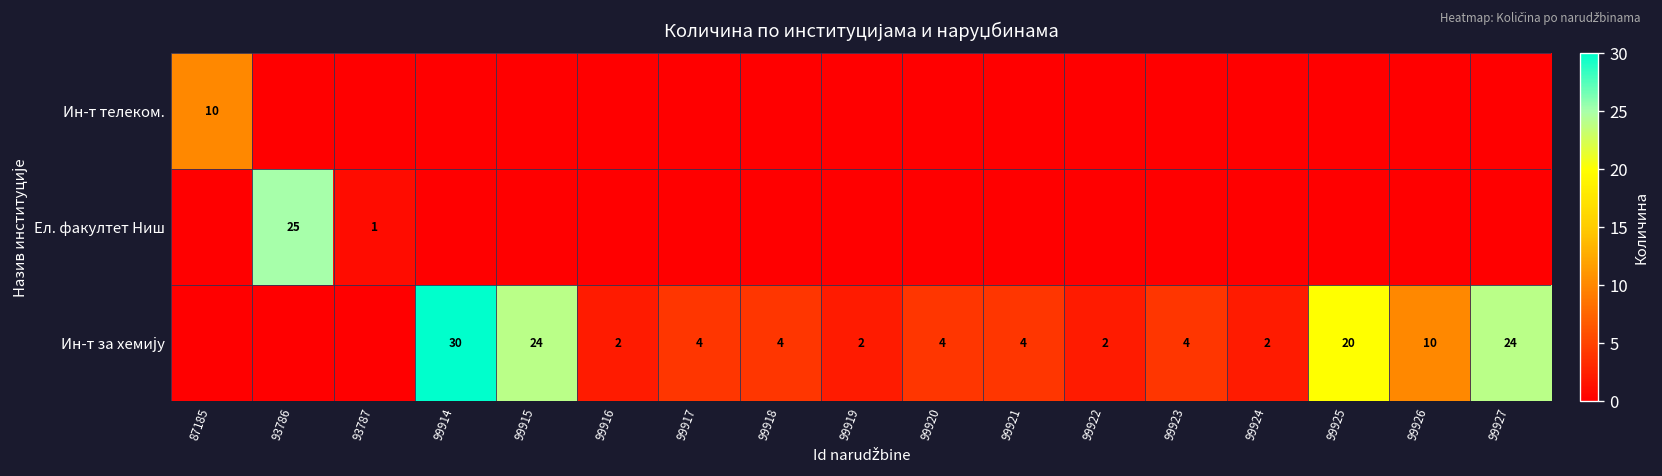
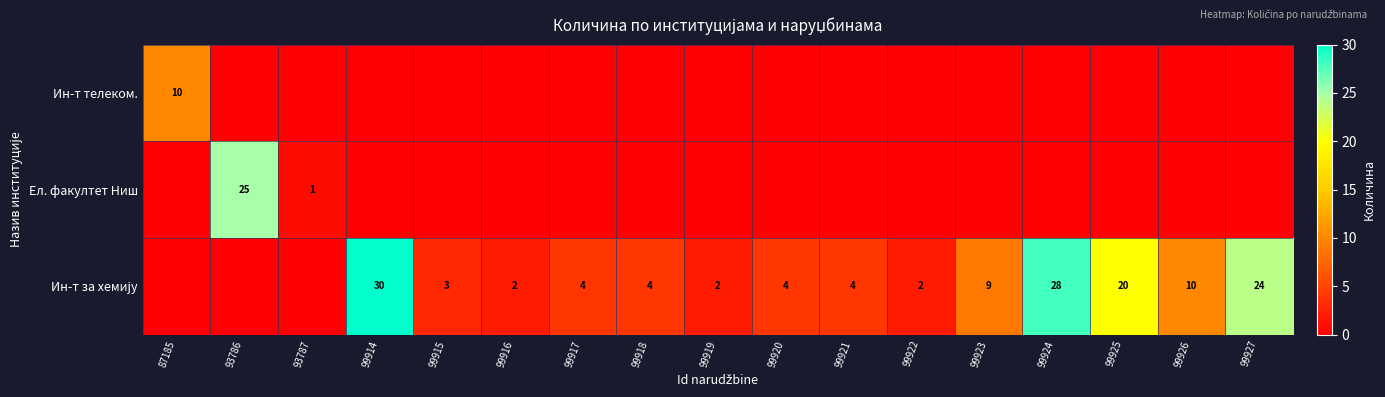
Ин-т за хемију, 99915: 24 -> 3
Ин-т за хемију, 99923: 4 -> 9
Ин-т за хемију, 99924: 2 -> 28
